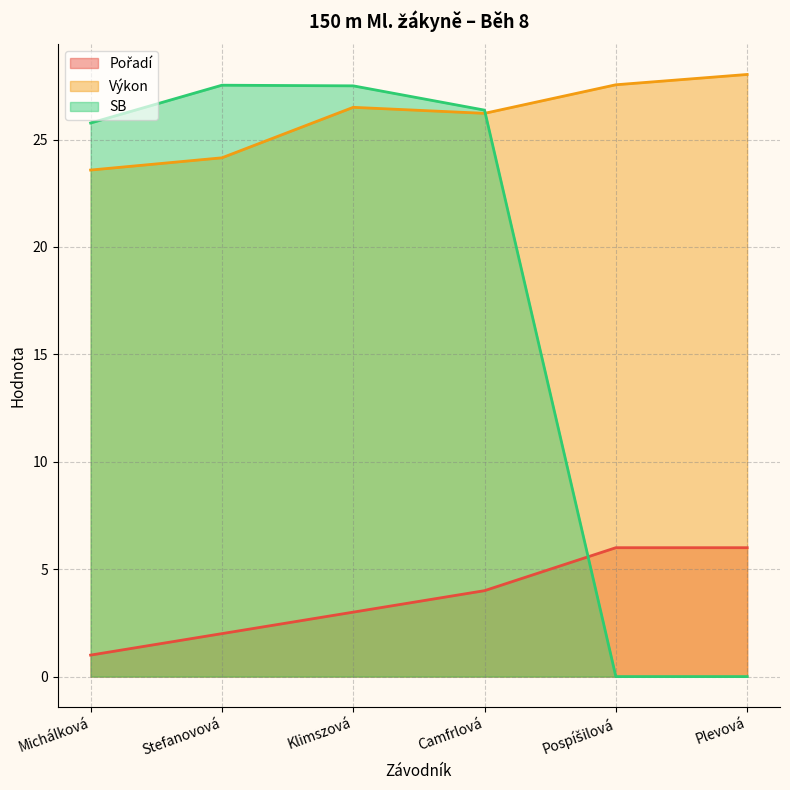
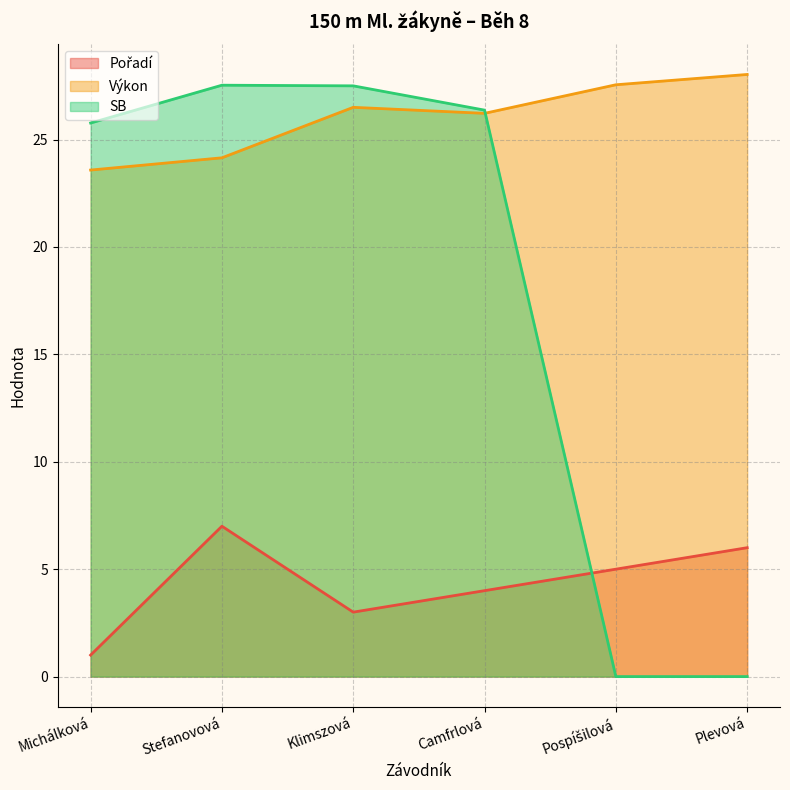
Pořadí, Stefanovová: 2 -> 7
Pořadí, Pospíšilová: 6 -> 5
